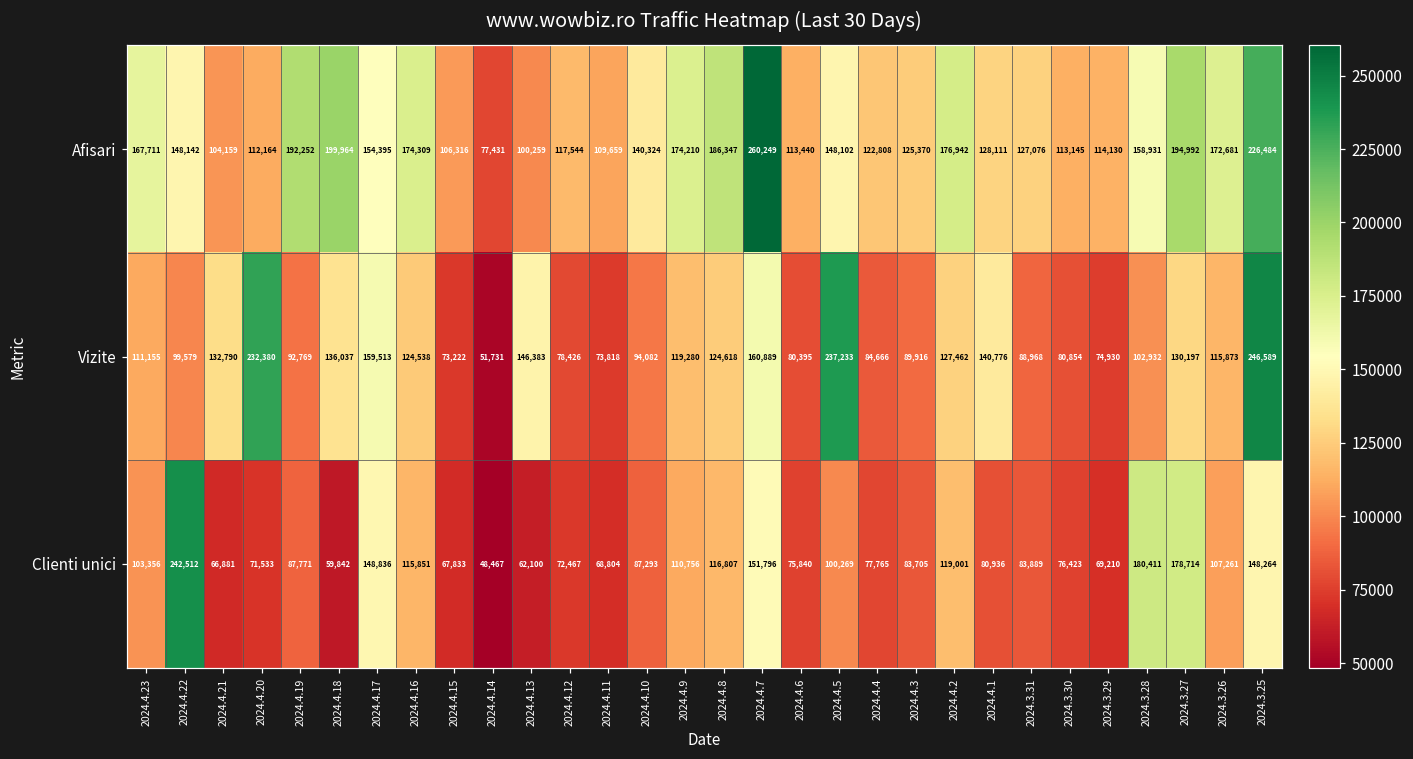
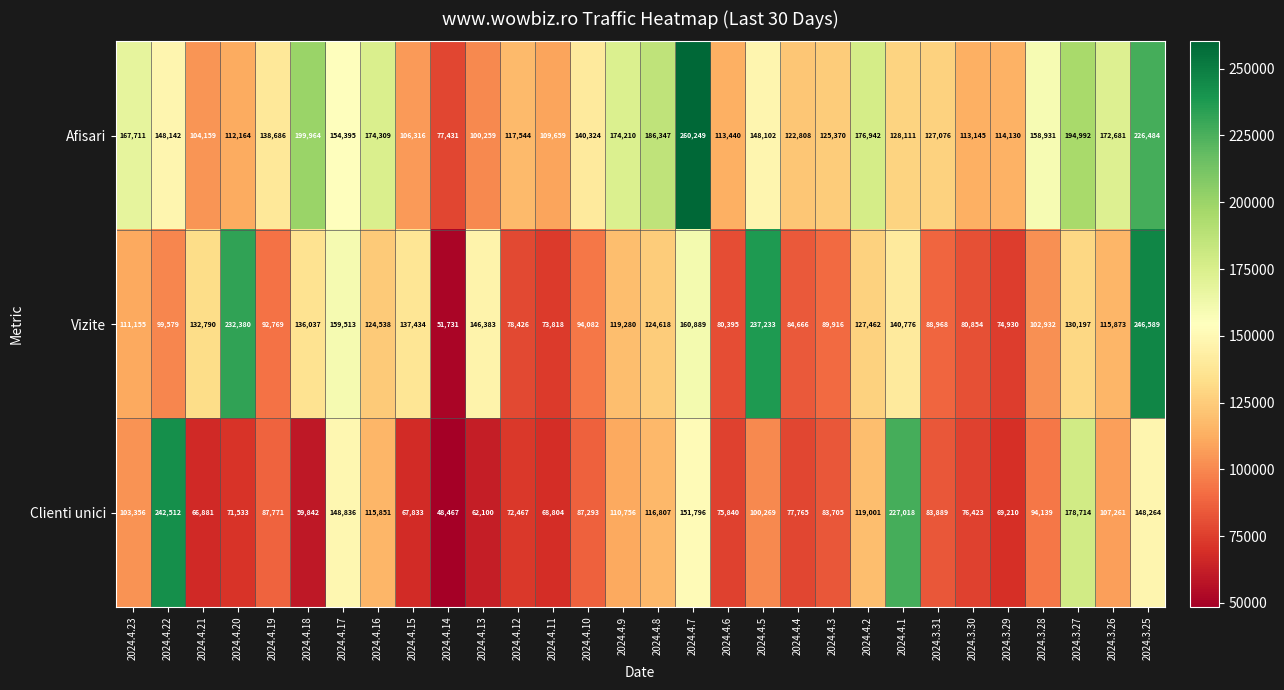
Afisari, 2024.4.19: 192,252 -> 138,686
Vizite, 2024.4.15: 73,222 -> 137,434
Clienti unici, 2024.4.1: 80,936 -> 227,018
Clienti unici, 2024.3.28: 180,411 -> 94,139
